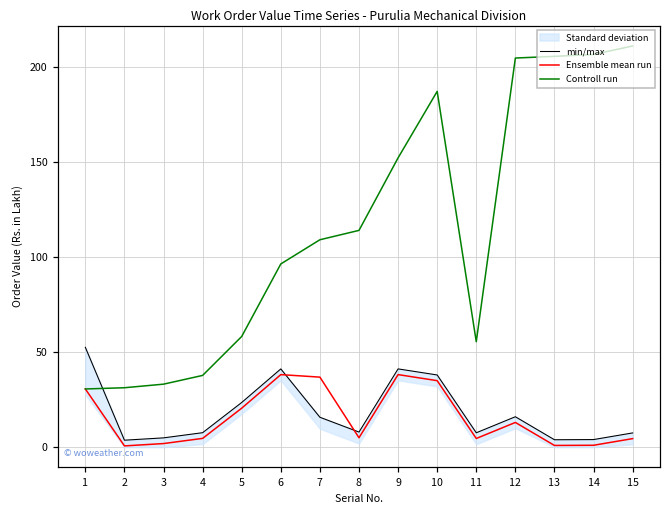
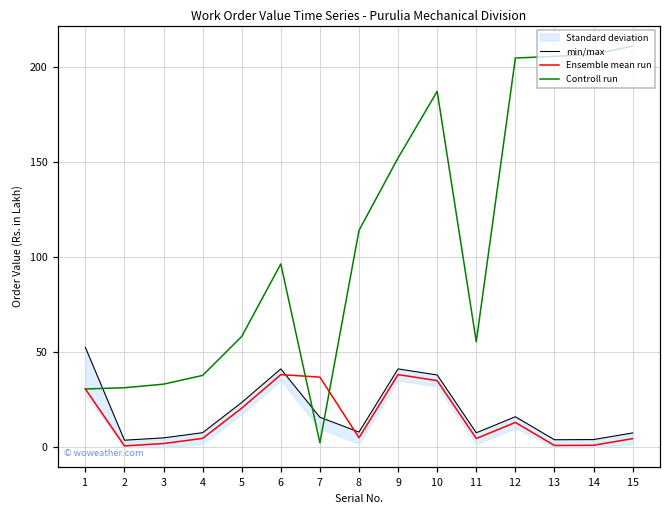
Controll run, 7: 109 -> 2
